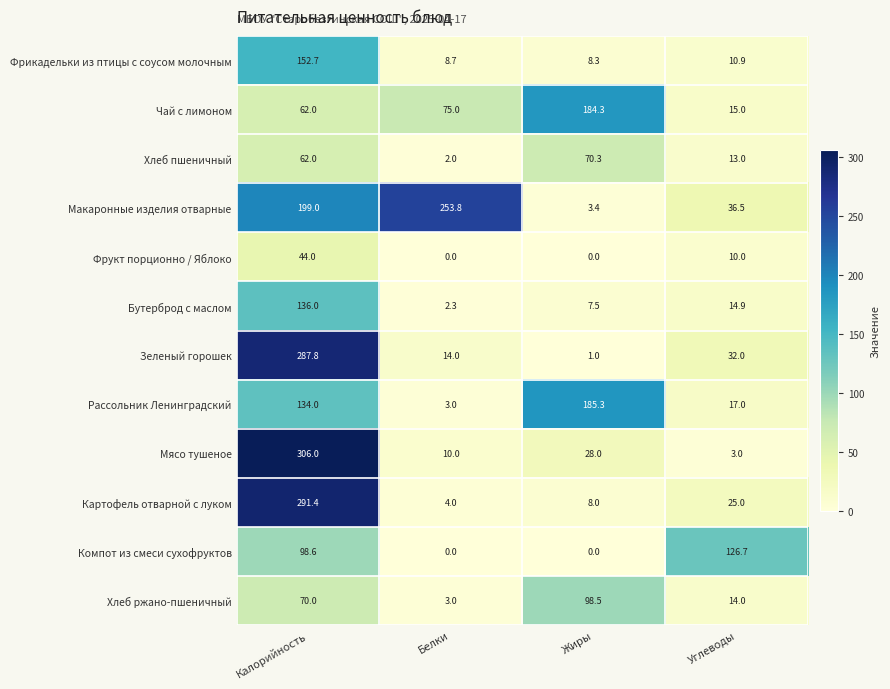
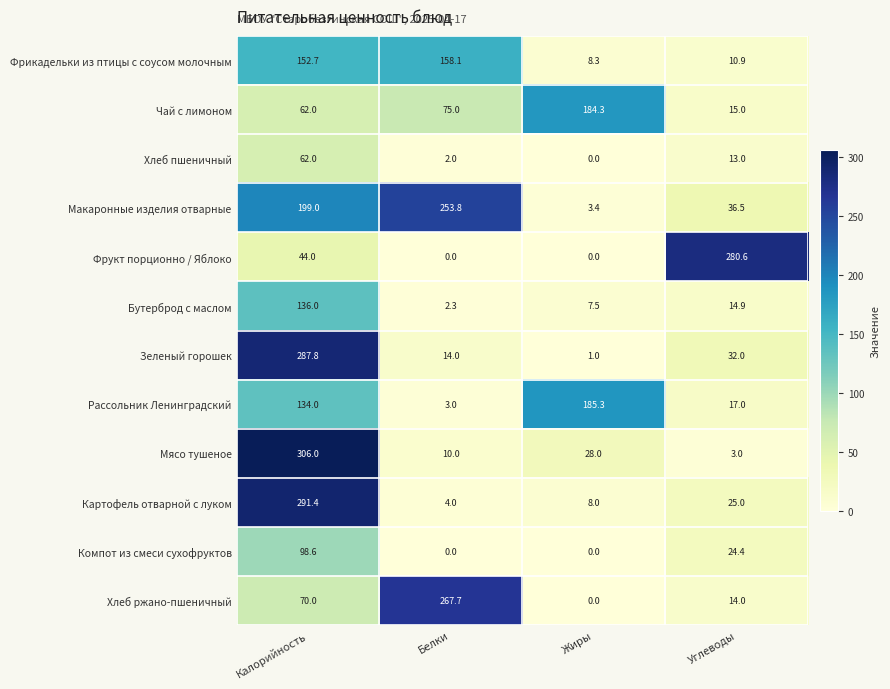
Фрикадельки из птицы с соусом молочным, Белки: 8.7 -> 158.1
Хлеб пшеничный, Жиры: 70.3 -> 0.0
Фрукт порционно / Яблоко, Углеводы: 10.0 -> 280.6
Компот из смеси сухофруктов, Углеводы: 126.7 -> 24.4
Хлеб ржано-пшеничный, Белки: 3.0 -> 267.7
Хлеб ржано-пшеничный, Жиры: 98.5 -> 0.0
